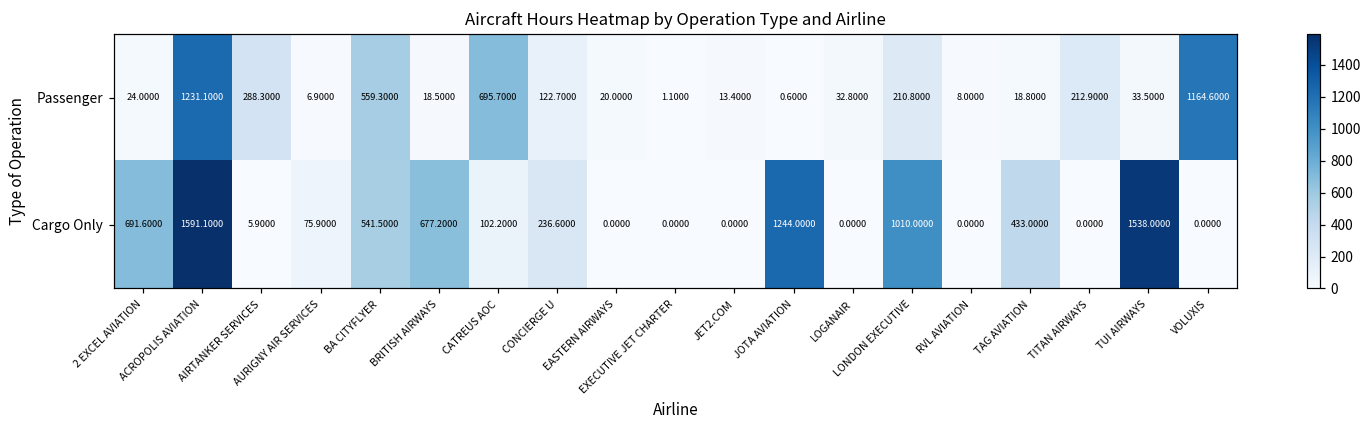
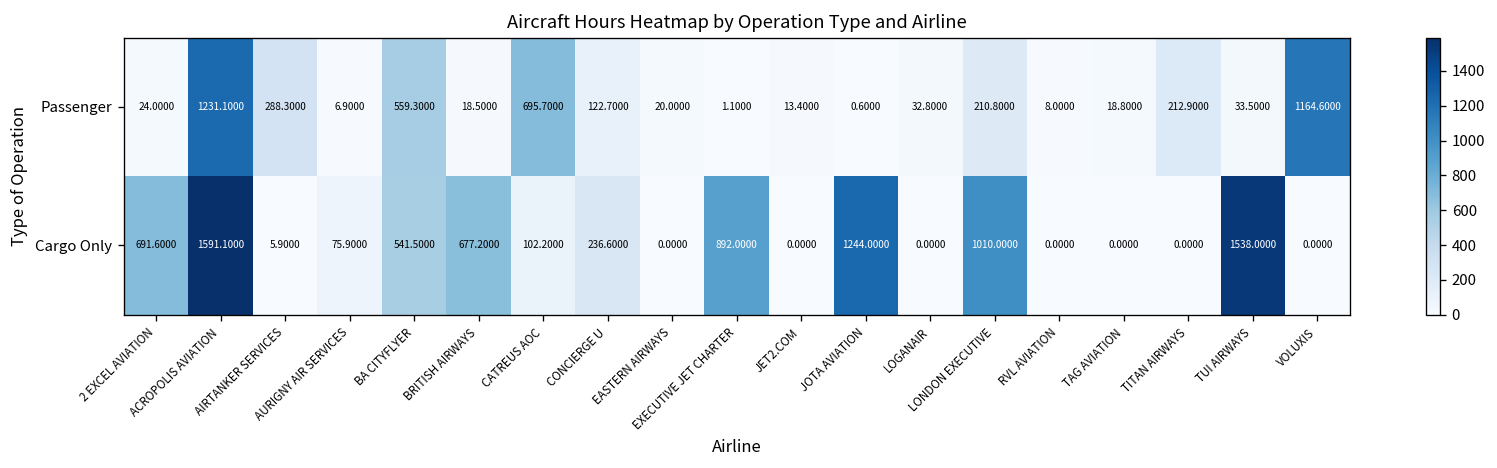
Cargo Only, EXECUTIVE JET CHARTER: 0.0000 -> 892.0000
Cargo Only, TAG AVIATION: 433.0000 -> 0.0000
